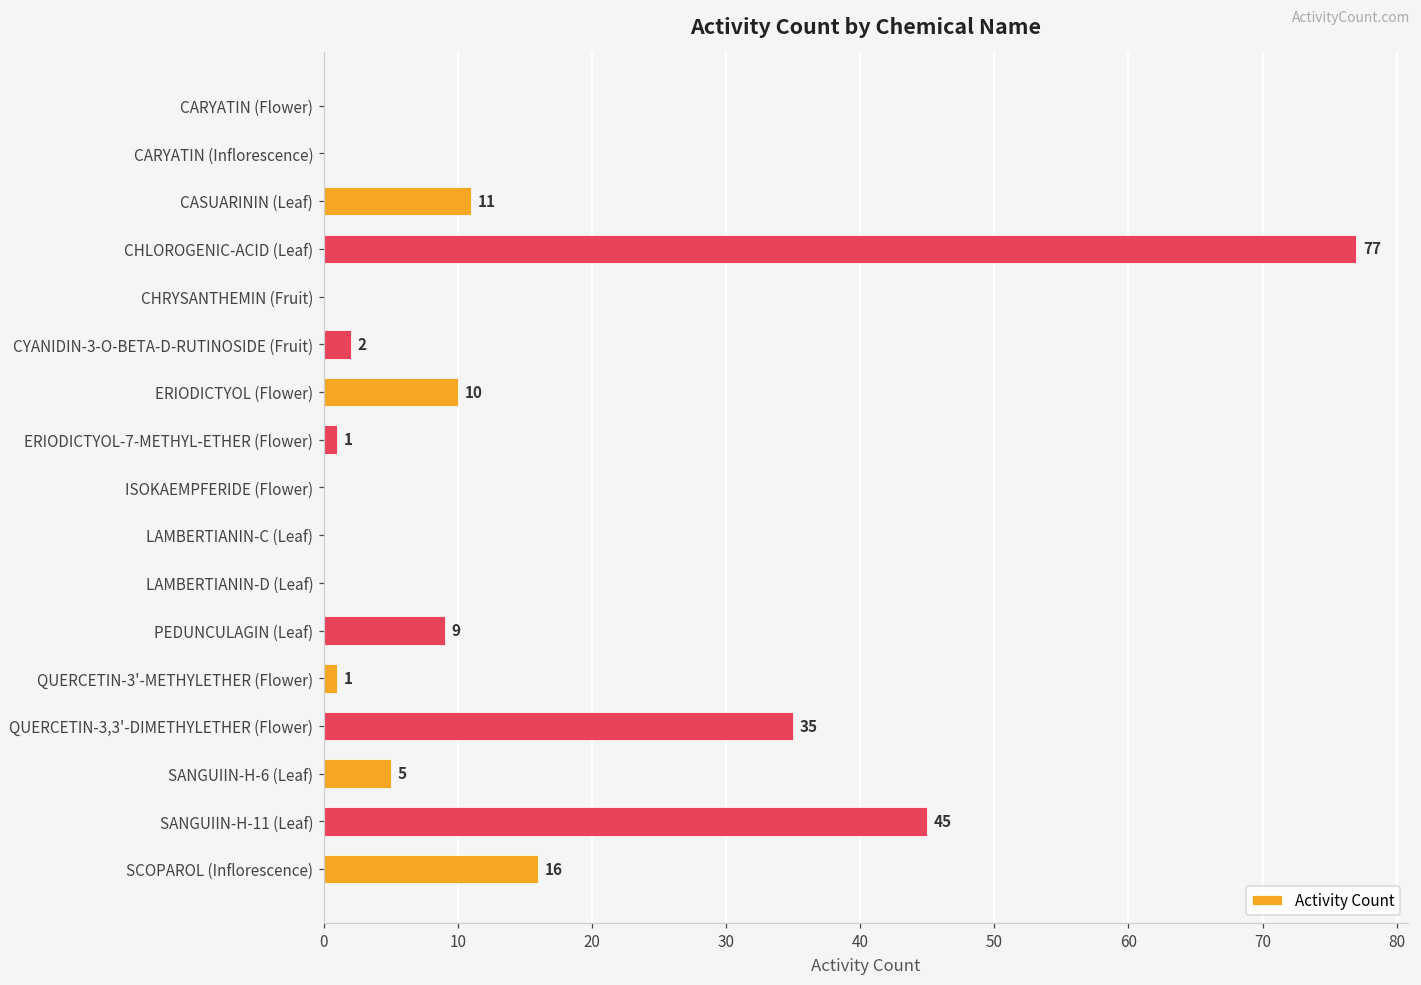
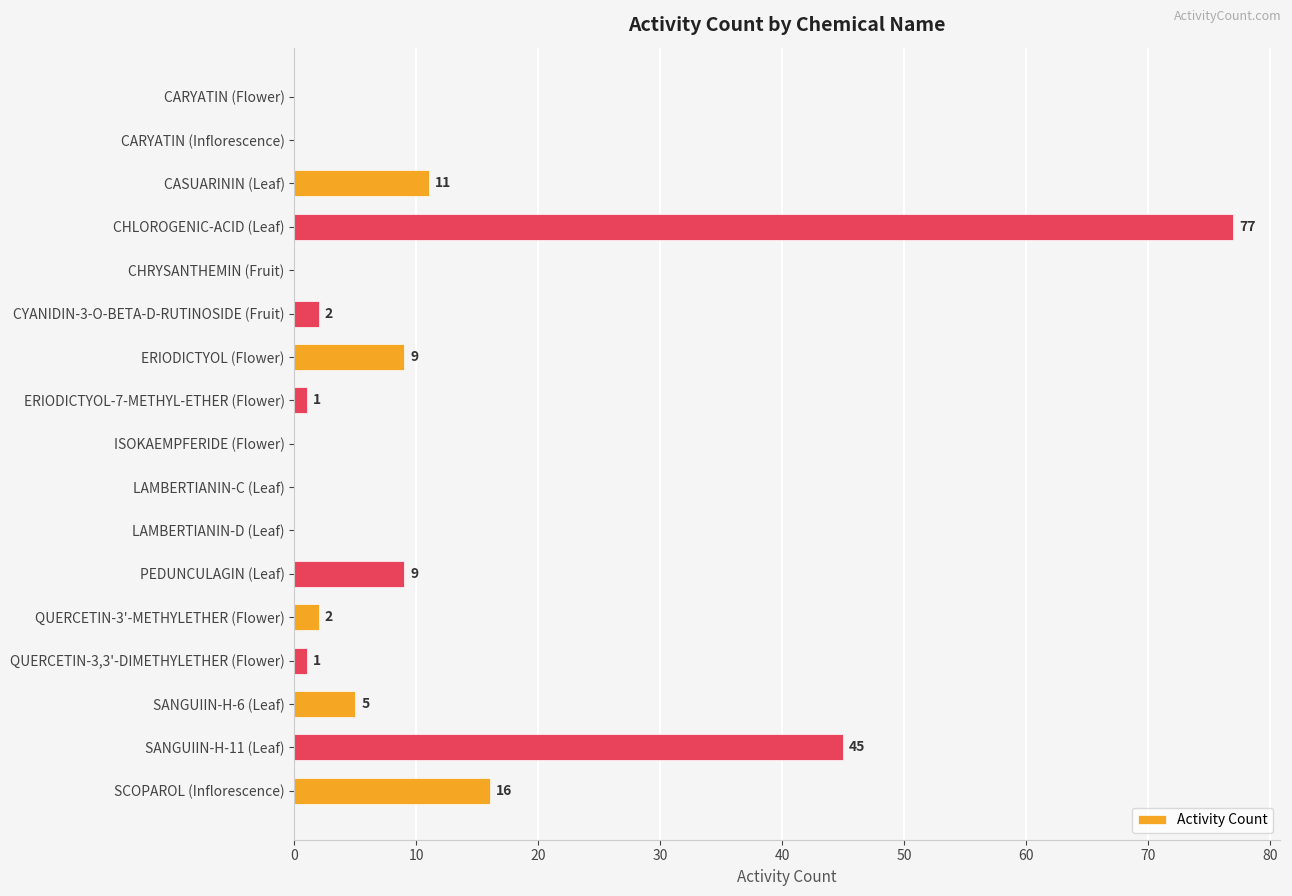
ERIODICTYOL (Flower): 10 -> 9
QUERCETIN-3'-METHYLETHER (Flower): 1 -> 2
QUERCETIN-3,3'-DIMETHYLETHER (Flower): 35 -> 1
